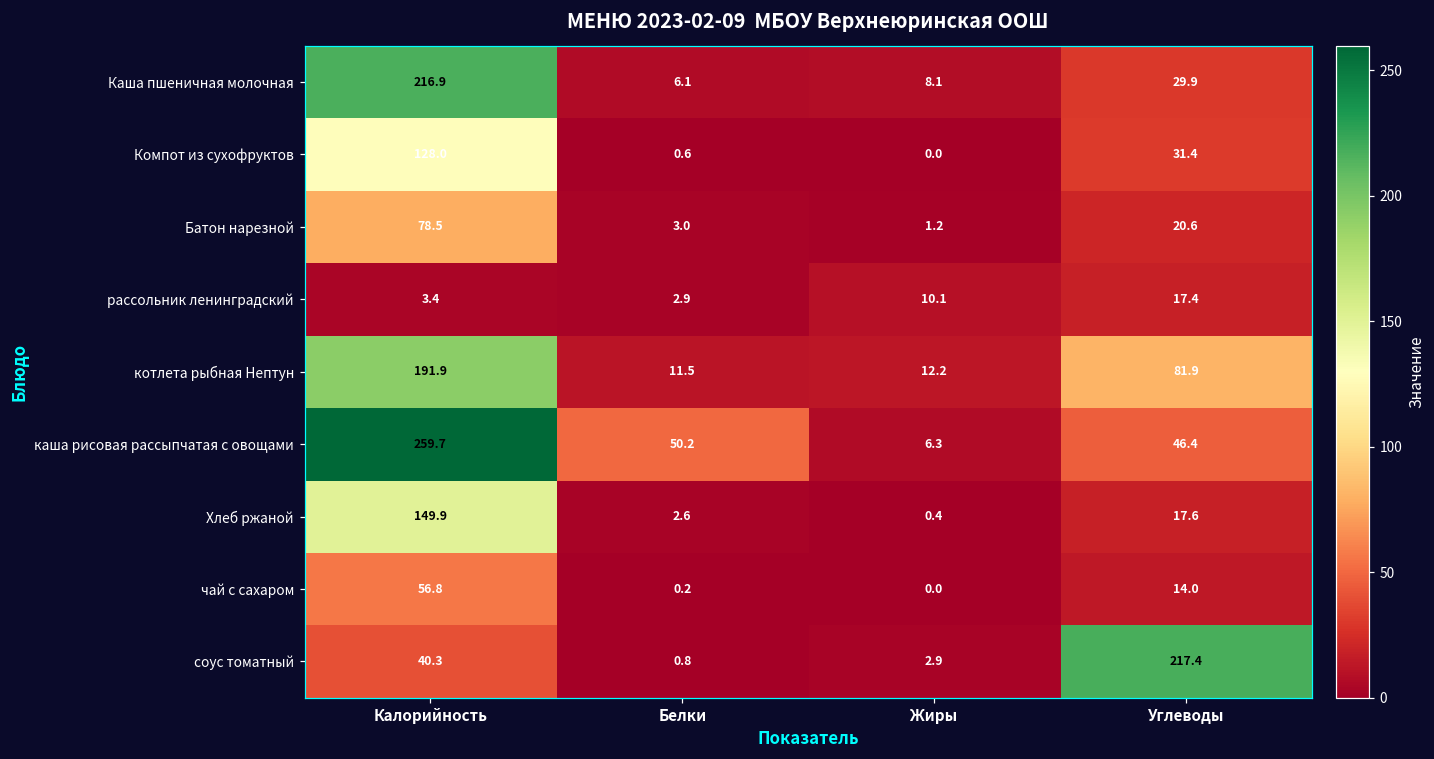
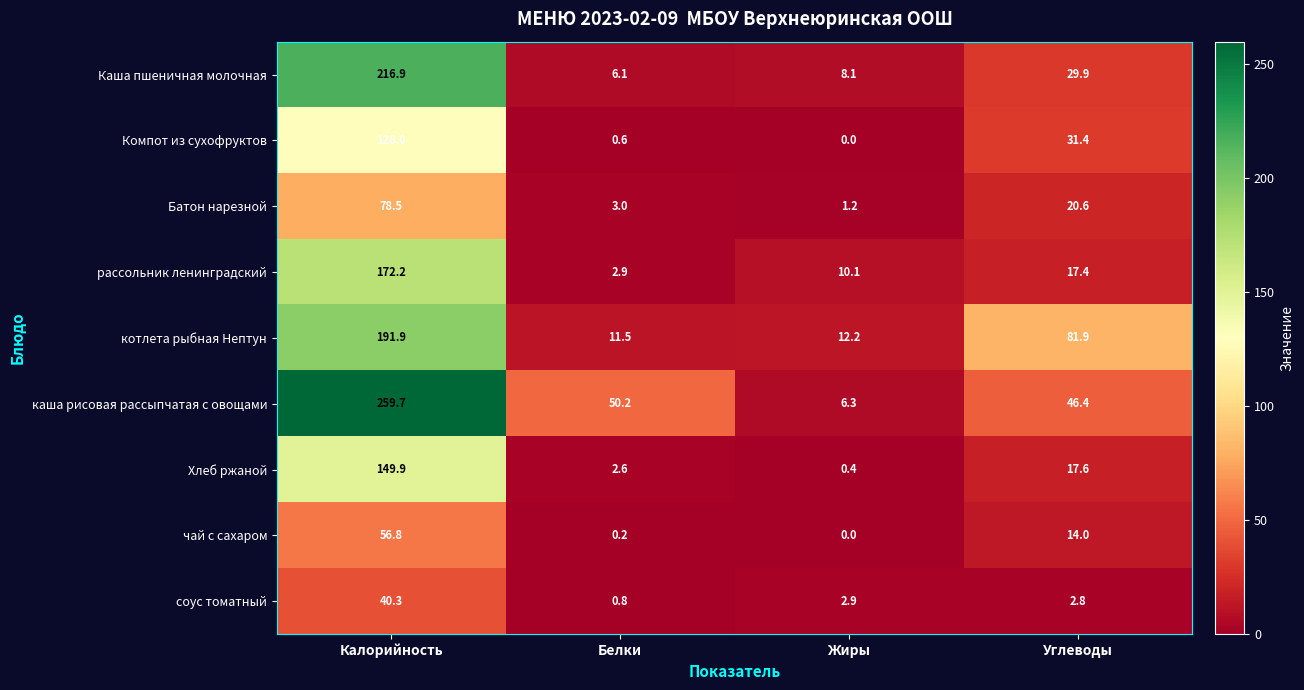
рассольник ленинградский, Калорийность: 3.4 -> 172.2
соус томатный, Углеводы: 217.4 -> 2.8
